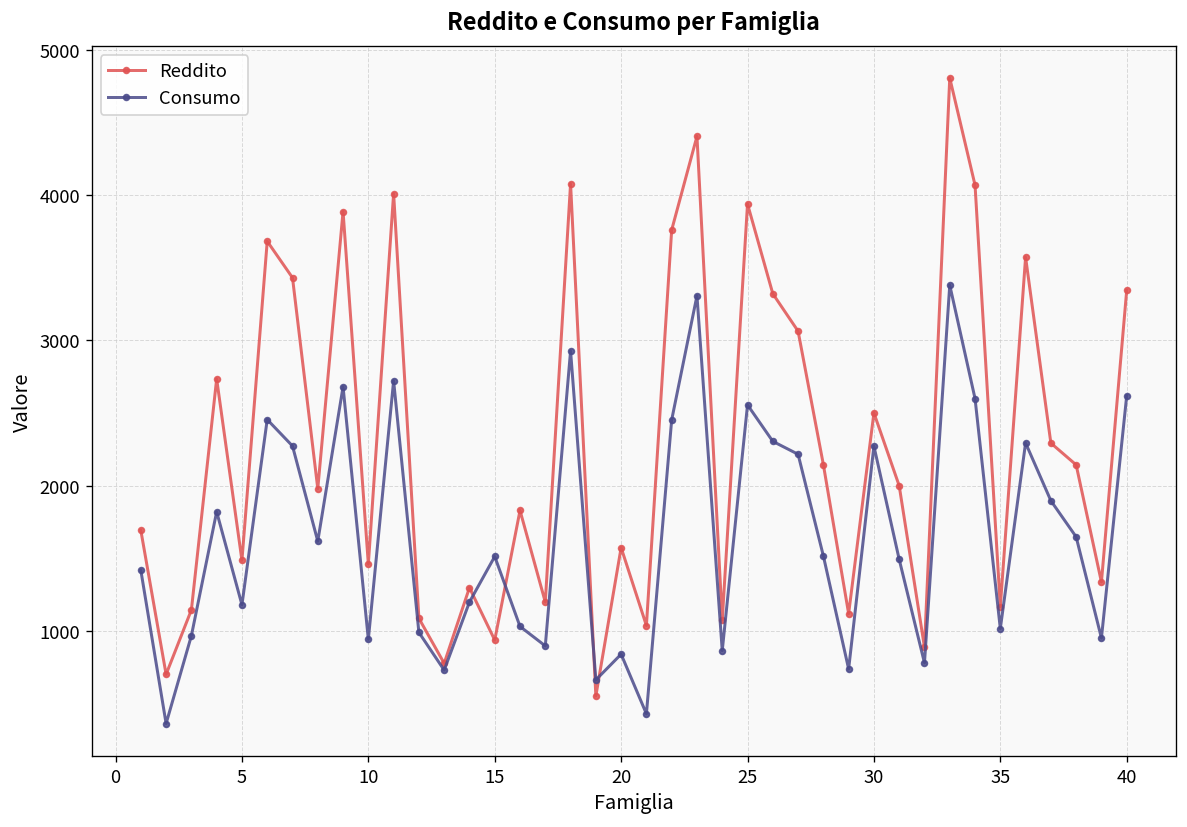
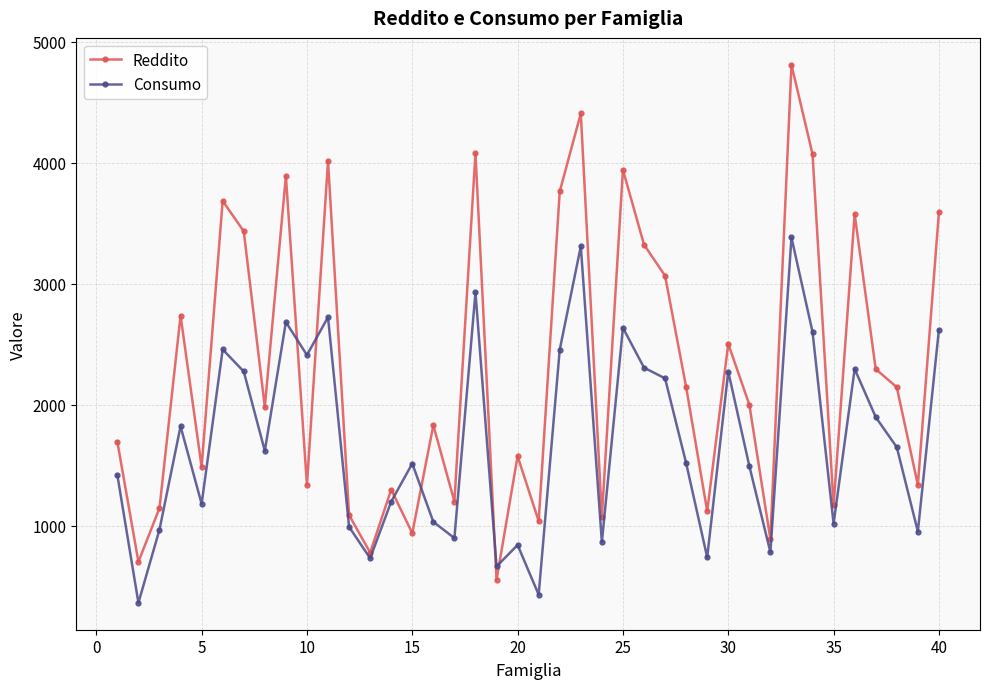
Reddito, 10: 1460 -> 1340
Consumo, 10: 940 -> 2410
Consumo, 25: 2560 -> 2630
Reddito, 40: 3350 -> 3590
